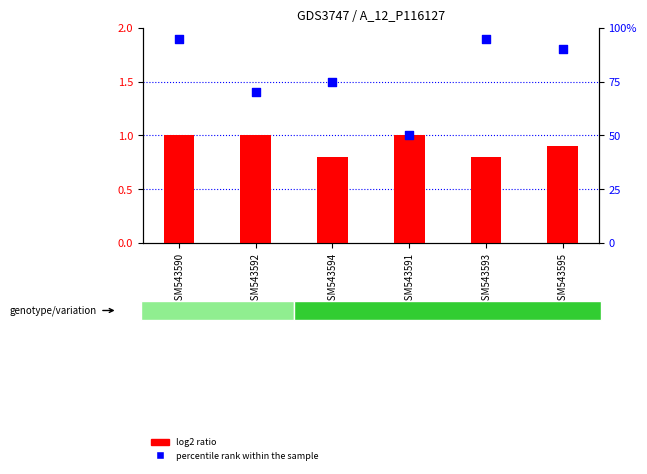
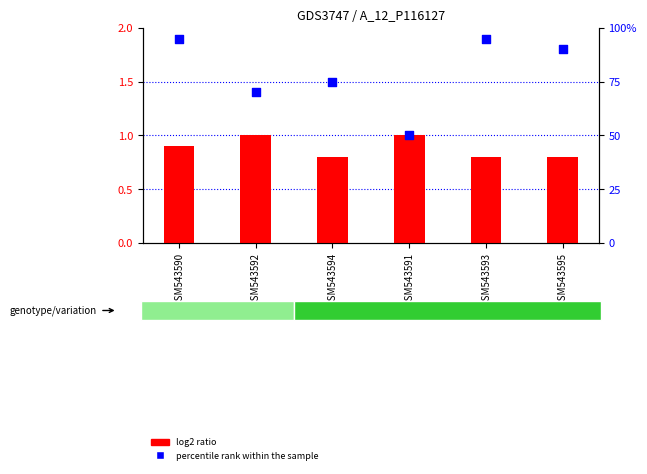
log2 ratio, GSM543590: 1.0 -> 0.9
log2 ratio, GSM543595: 0.9 -> 0.8
